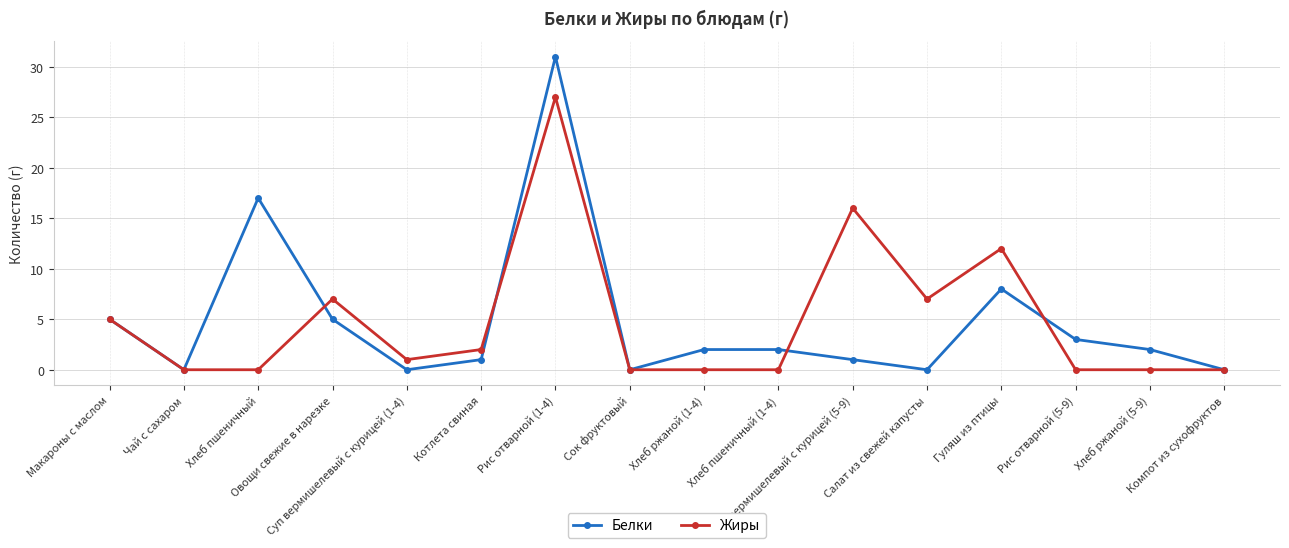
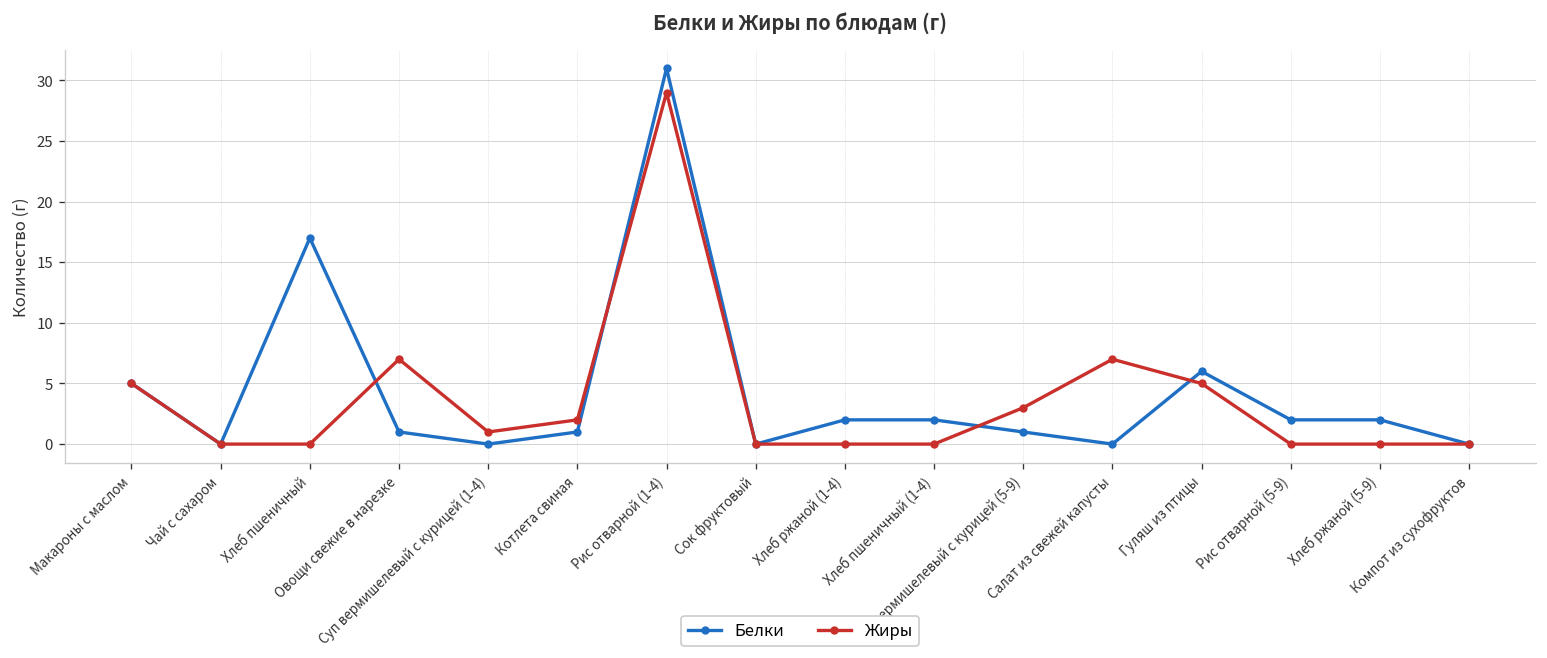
Белки, Овощи свежие в нарезке: 5 -> 1
Жиры, Рис отварной (1-4): 27 -> 29
Жиры, Суп вермишелевый с курицей (5-9): 16 -> 3
Белки, Гуляш из птицы: 8 -> 6
Жиры, Гуляш из птицы: 12 -> 5
Белки, Рис отварной (5-9): 3 -> 2
